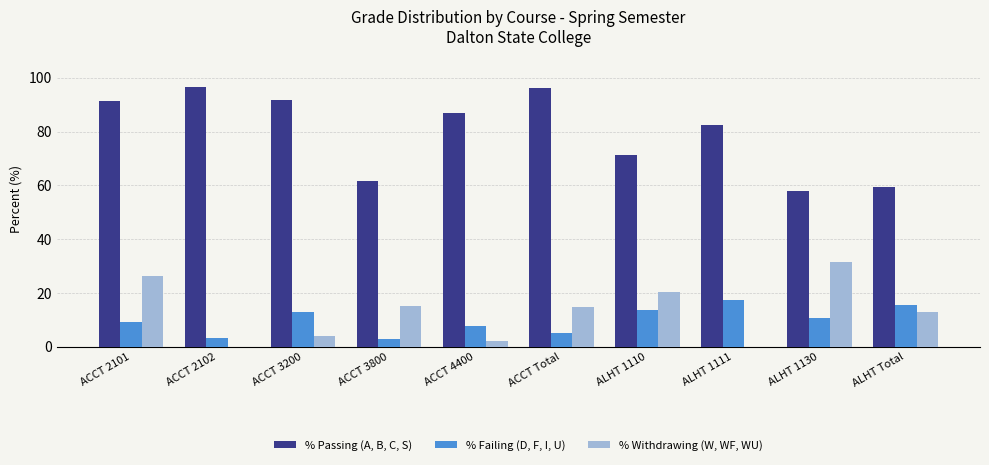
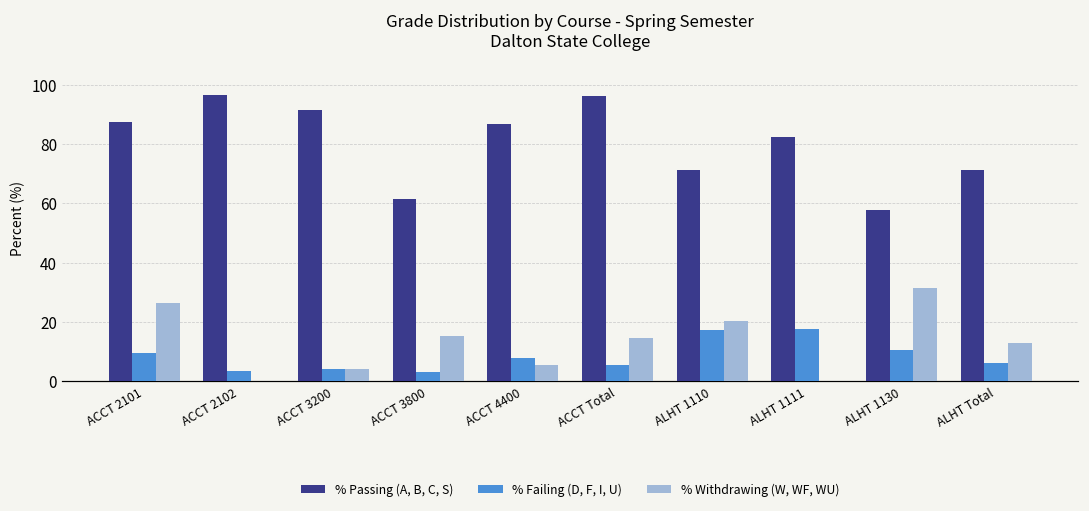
% Passing (A, B, C, S), ACCT 2101: 92 -> 88
% Failing (D, F, I, U), ACCT 3200: 13 -> 4
% Withdrawing (W, WF, WU), ACCT 4400: 2 -> 5
% Failing (D, F, I, U), ALHT 1110: 14 -> 17
% Passing (A, B, C, S), ALHT Total: 59 -> 71
% Failing (D, F, I, U), ALHT Total: 16 -> 6
